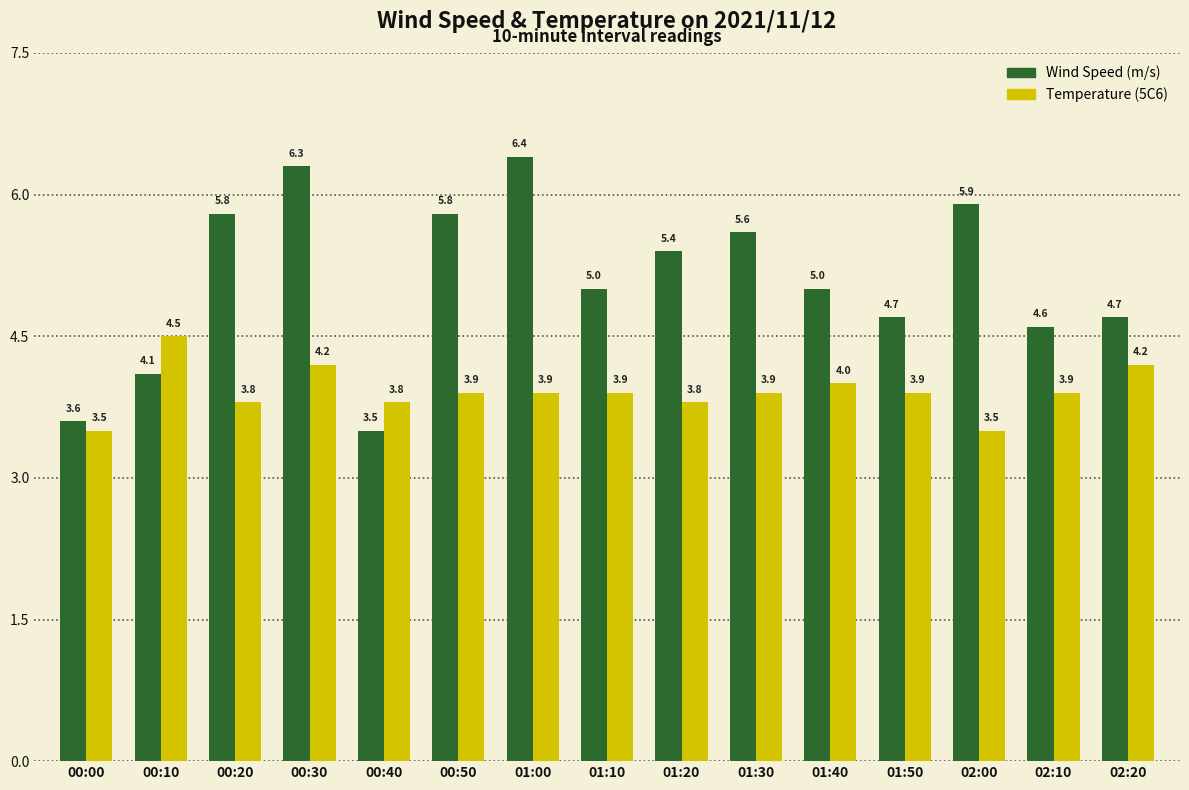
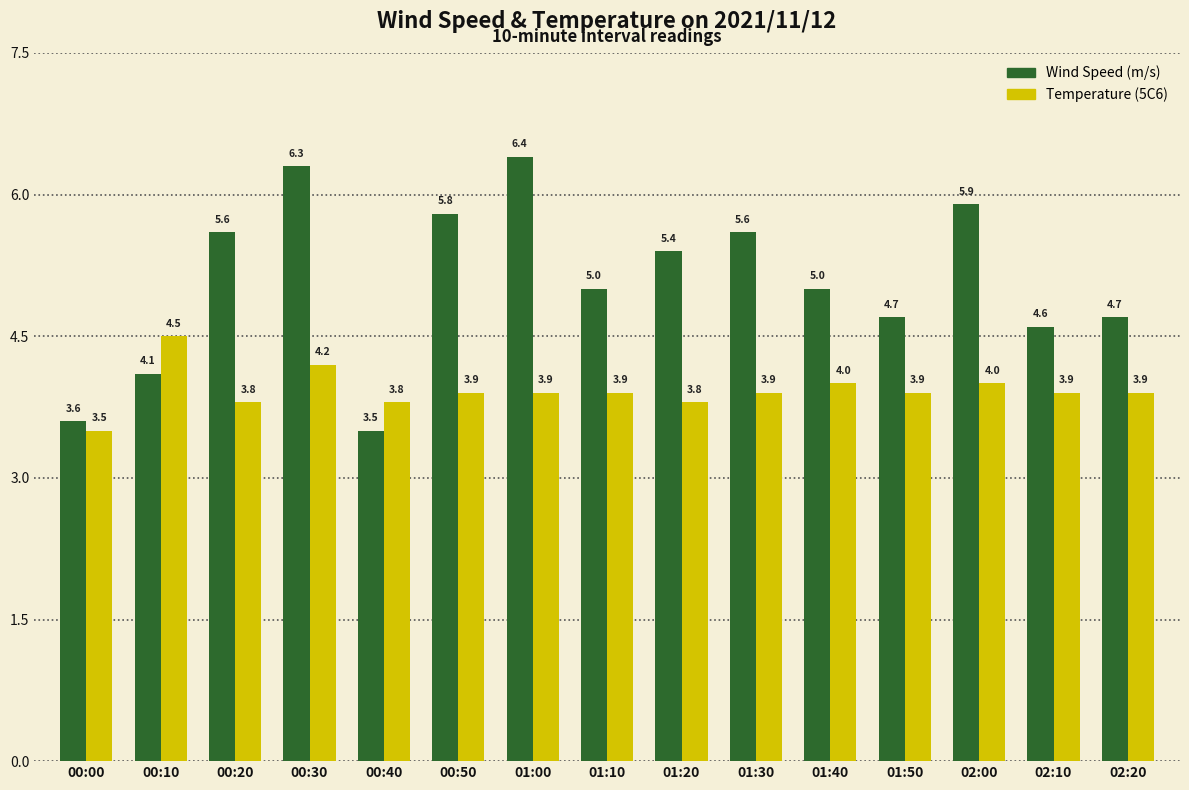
Wind Speed (m/s), 00:20: 5.8 -> 5.6
Temperature (5C6), 02:00: 3.5 -> 4.0
Temperature (5C6), 02:20: 4.2 -> 3.9
